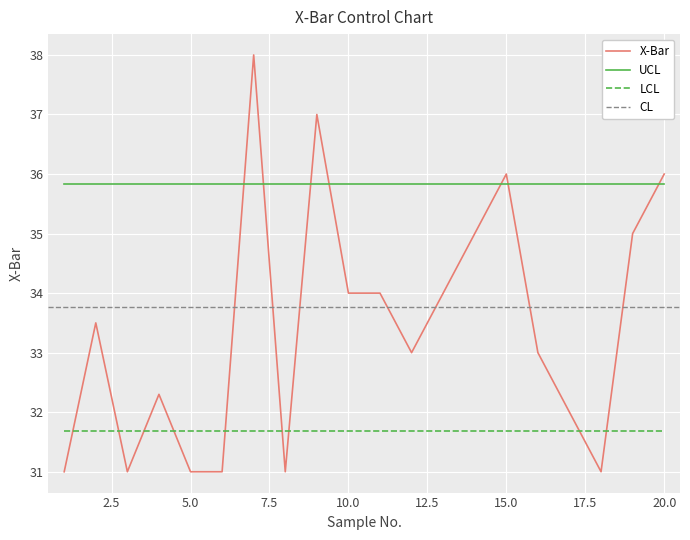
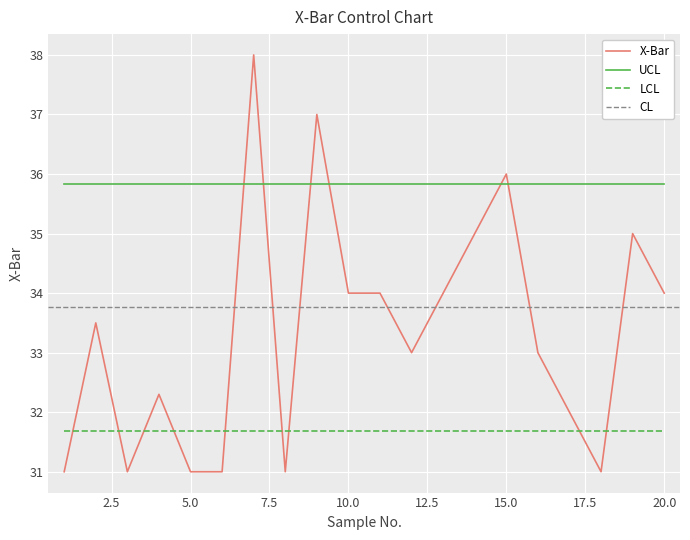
X-Bar, 20.0: 36 -> 34
